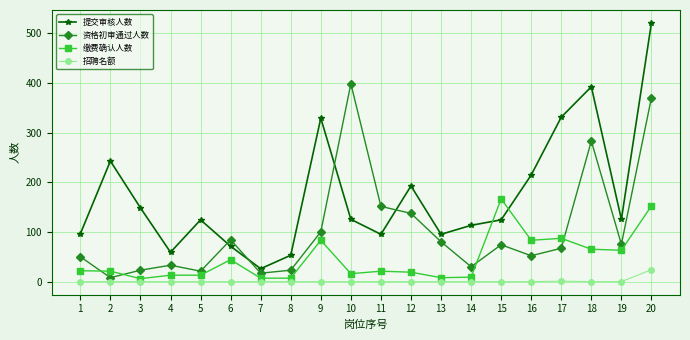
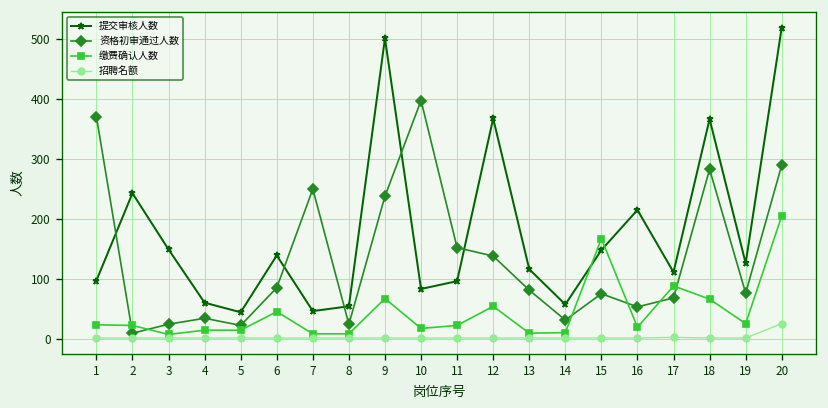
资格初审通过人数, 1: 50 -> 370
提交审核人数, 5: 130 -> 40
提交审核人数, 6: 70 -> 140
提交审核人数, 7: 30 -> 50
资格初审通过人数, 7: 20 -> 250
提交审核人数, 9: 330 -> 500
资格初审通过人数, 9: 100 -> 240
缴费确认人数, 9: 80 -> 70
提交审核人数, 10: 130 -> 80
提交审核人数, 12: 190 -> 370
缴费确认人数, 12: 20 -> 50
提交审核人数, 13: 100 -> 120
提交审核人数, 14: 110 -> 60
提交审核人数, 15: 130 -> 150
缴费确认人数, 16: 80 -> 20
提交审核人数, 17: 330 -> 110
提交审核人数, 18: 390 -> 370
缴费确认人数, 19: 60 -> 30
资格初审通过人数, 20: 370 -> 290
缴费确认人数, 20: 150 -> 210
